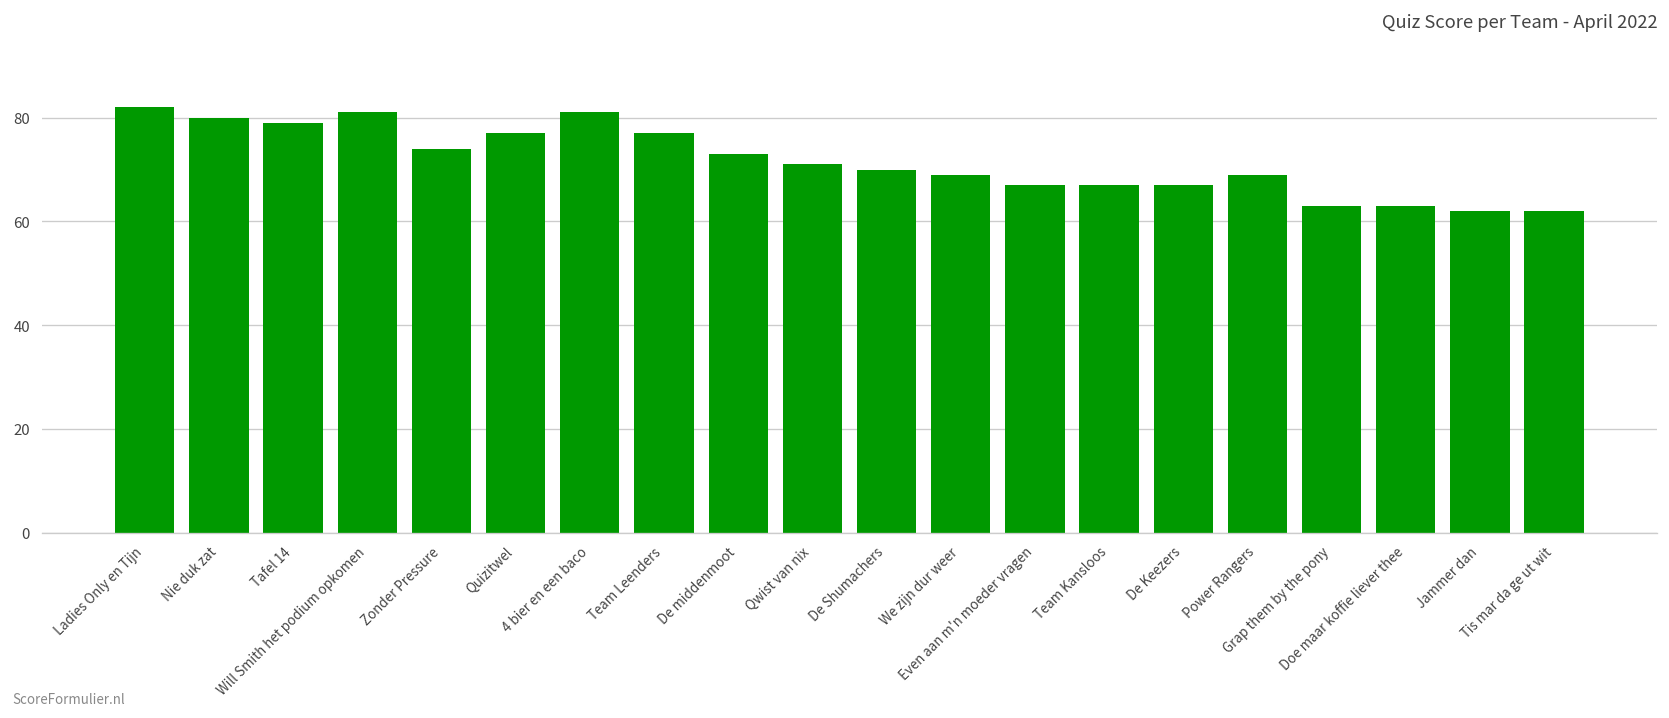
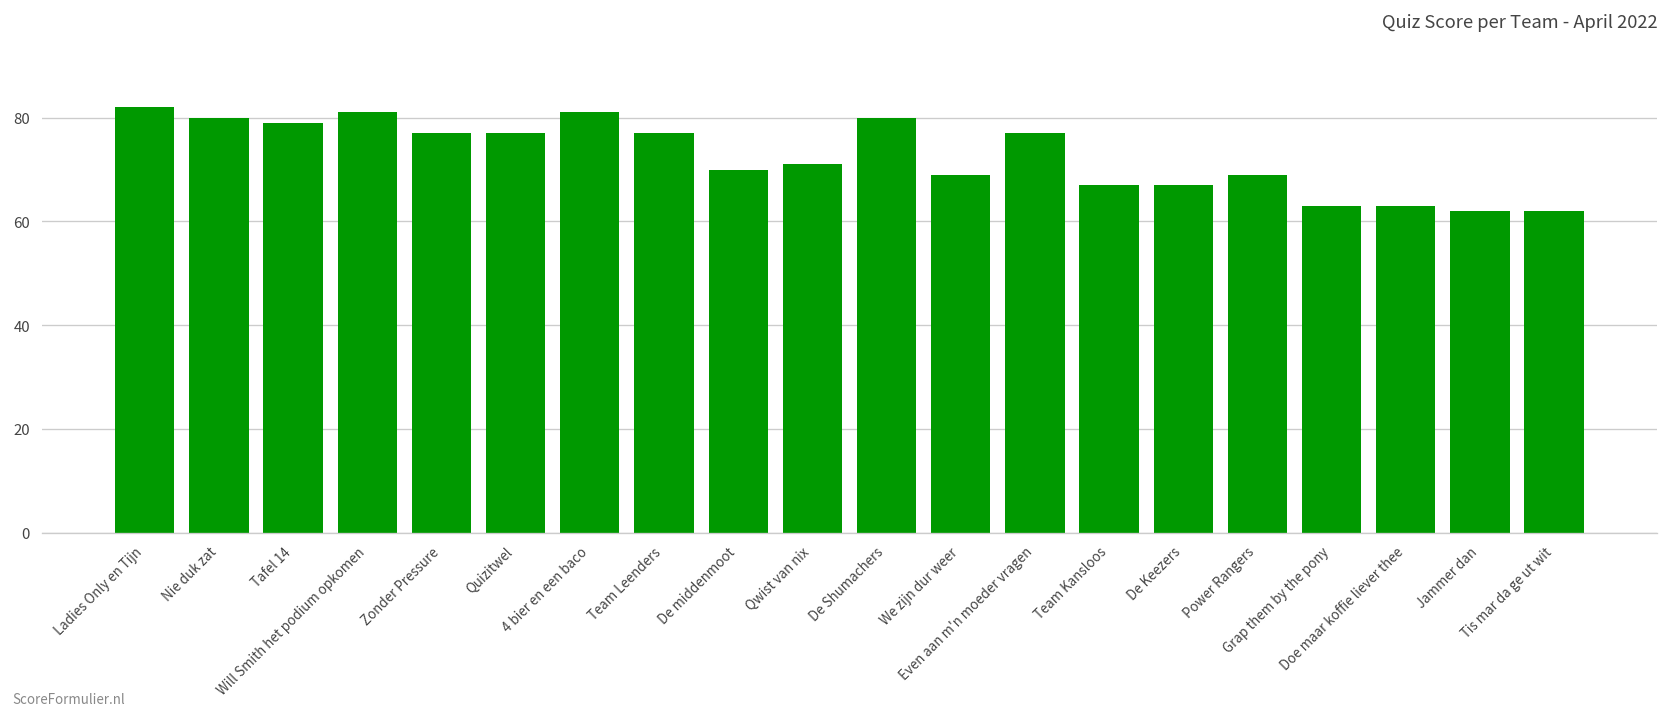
Zonder Pressure: 74 -> 77
De middenmoot: 73 -> 70
De Shumachers: 70 -> 80
Even aan m'n moeder vragen: 67 -> 77
